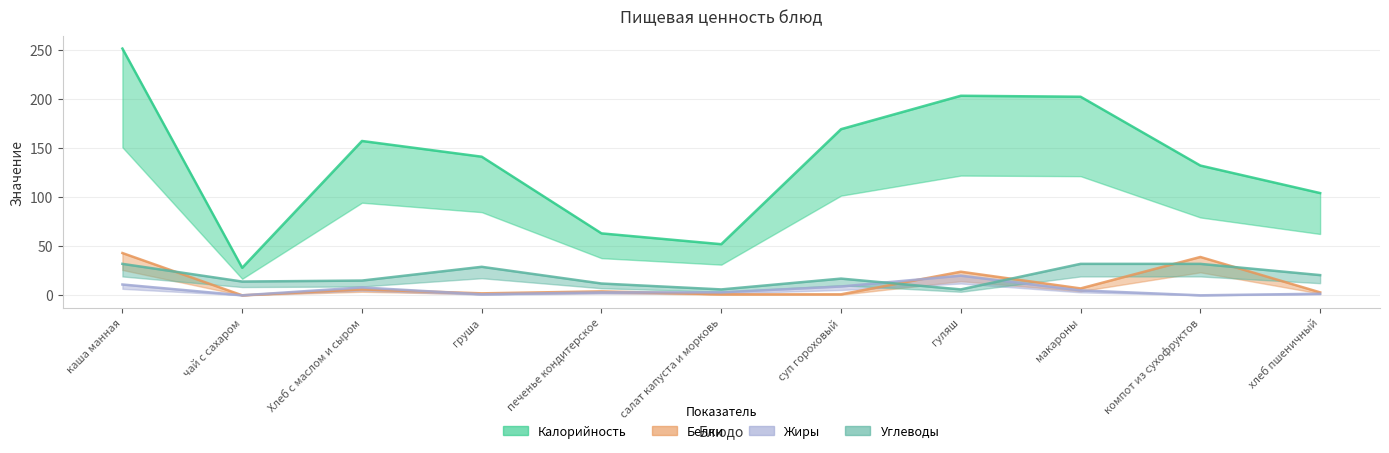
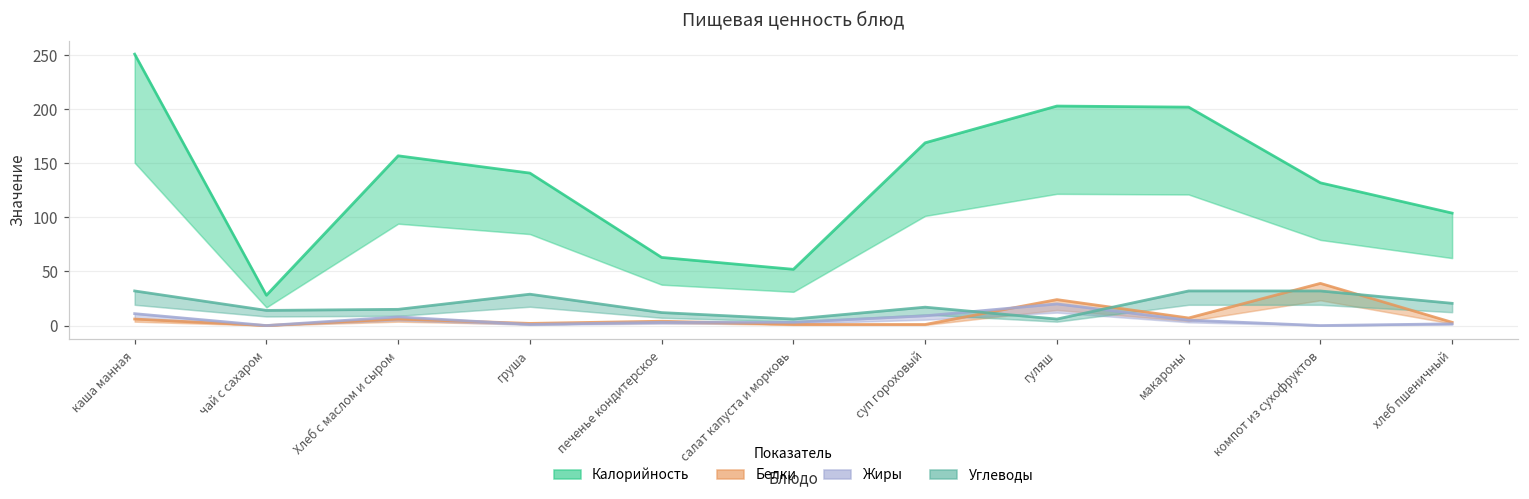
Белки, каша манная: 40 -> 10
